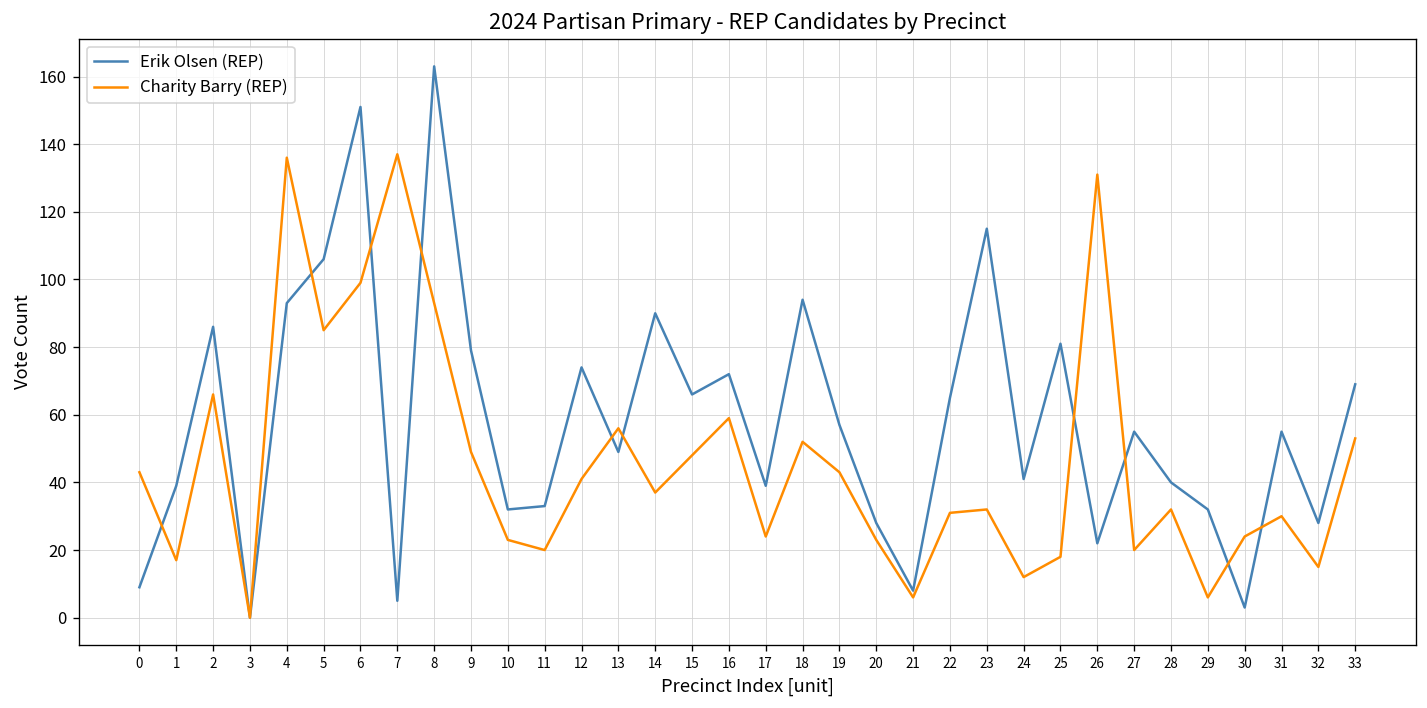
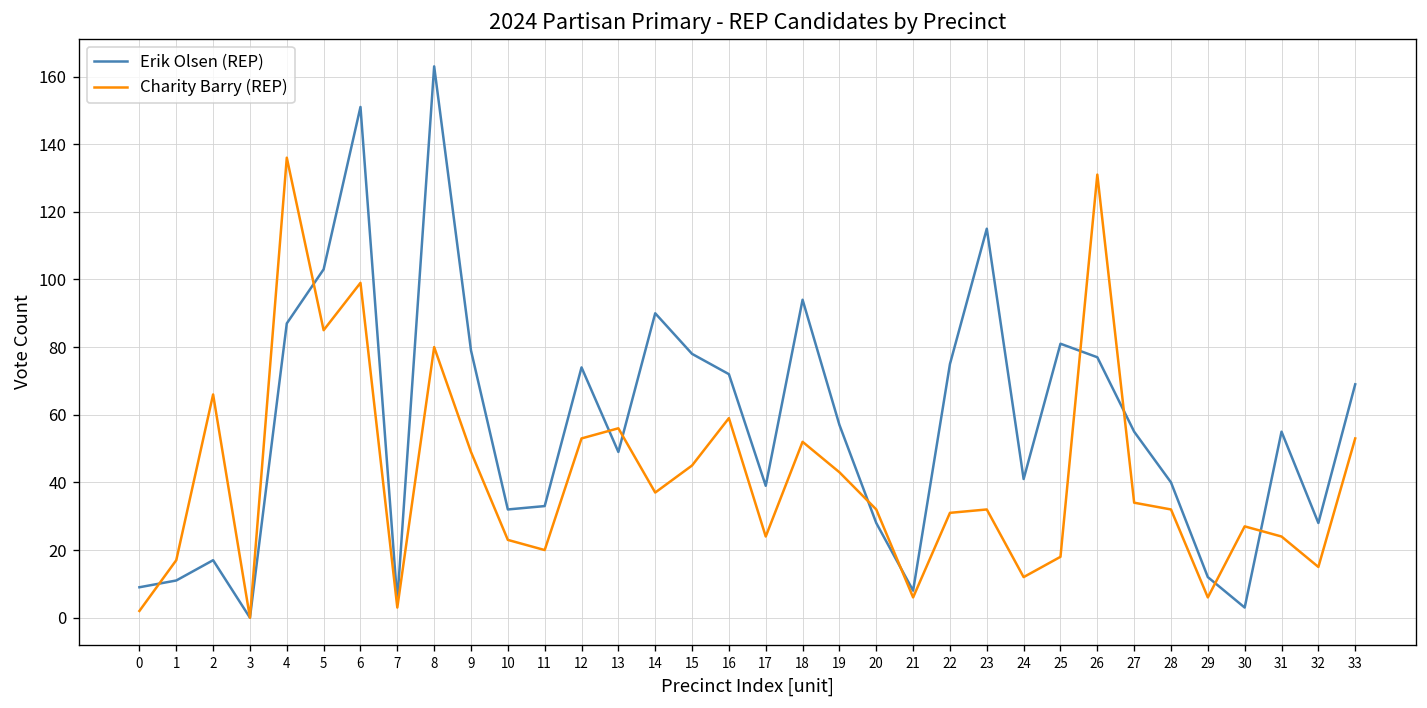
Charity Barry (REP), 0: 43 -> 2
Erik Olsen (REP), 1: 39 -> 11
Erik Olsen (REP), 2: 86 -> 17
Erik Olsen (REP), 4: 93 -> 87
Erik Olsen (REP), 5: 106 -> 103
Charity Barry (REP), 7: 137 -> 3
Charity Barry (REP), 8: 93 -> 80
Charity Barry (REP), 12: 41 -> 53
Erik Olsen (REP), 15: 66 -> 78
Charity Barry (REP), 15: 48 -> 45
Charity Barry (REP), 20: 23 -> 32
Erik Olsen (REP), 22: 65 -> 75
Erik Olsen (REP), 26: 22 -> 77
Charity Barry (REP), 27: 20 -> 34
Erik Olsen (REP), 29: 32 -> 12
Charity Barry (REP), 30: 24 -> 27
Charity Barry (REP), 31: 30 -> 24
